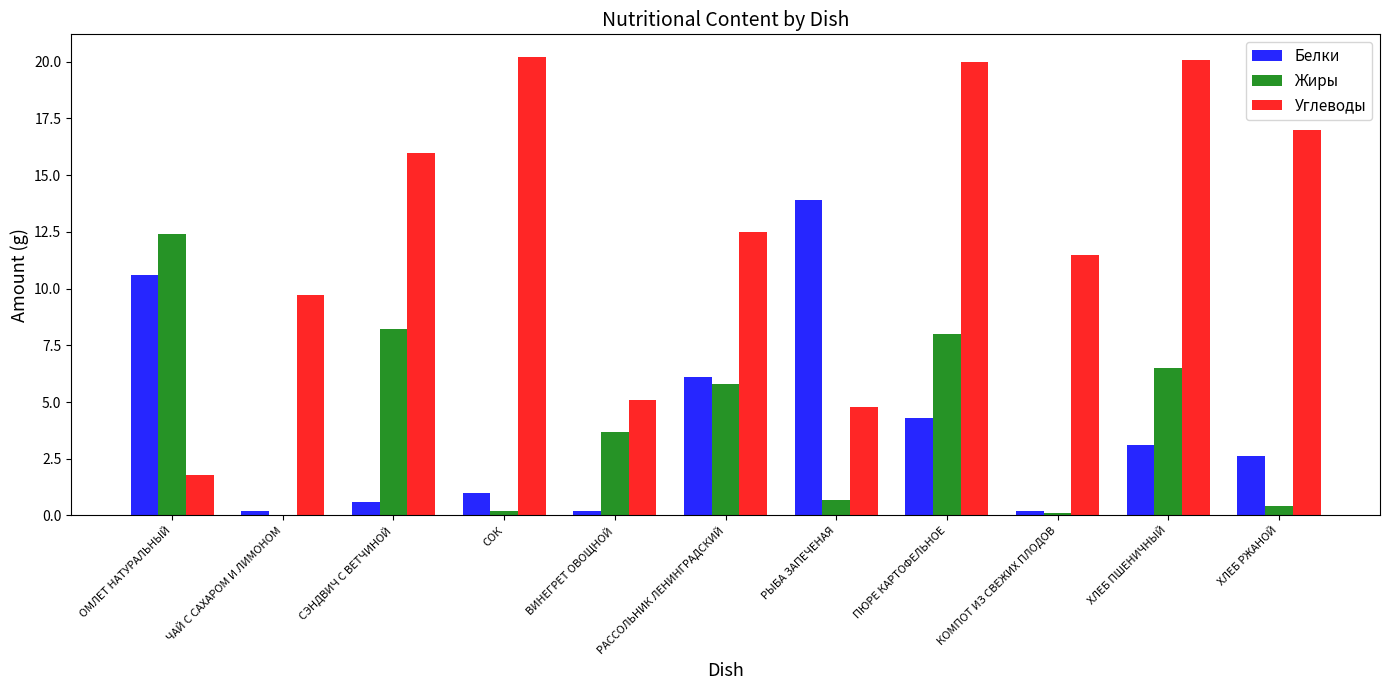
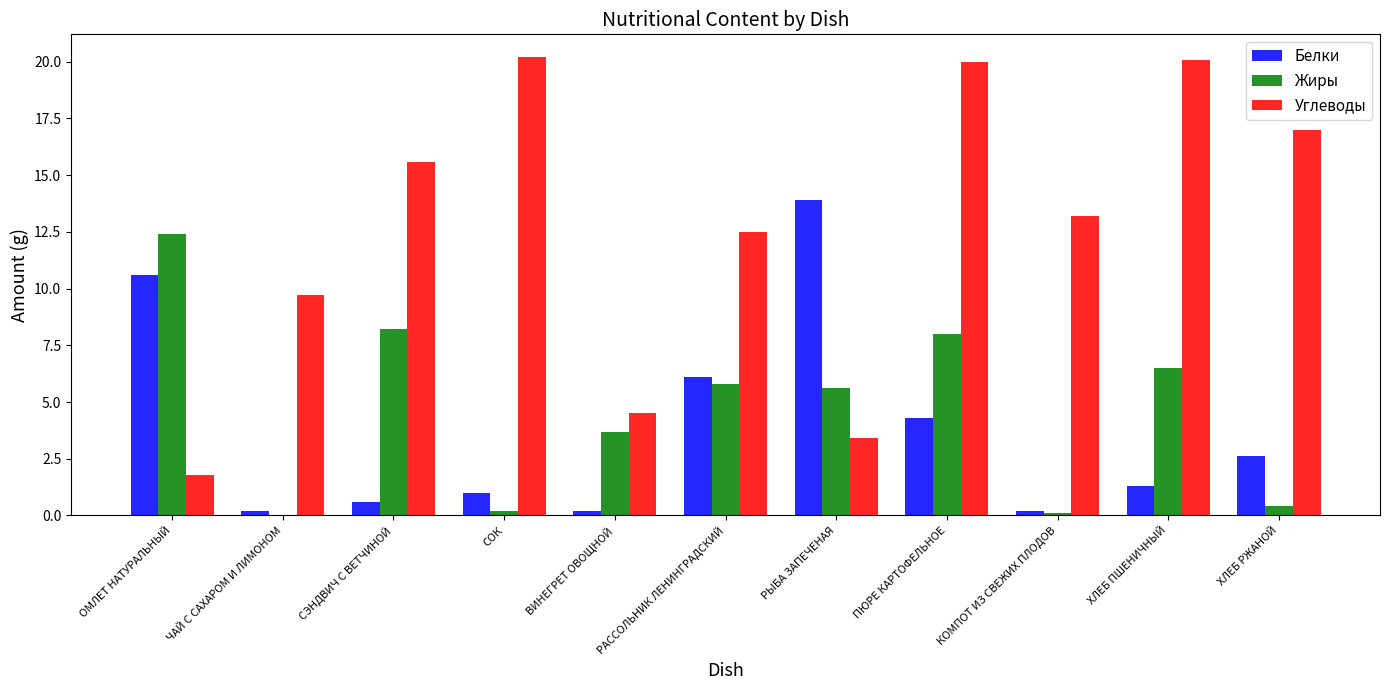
Углеводы, СЭНДВИЧ С ВЕТЧИНОЙ: 16.0 -> 15.6
Углеводы, ВИНЕГРЕТ ОВОЩНОЙ: 5.1 -> 4.5
Жиры, РЫБА ЗАПЕЧЕНАЯ: 0.7 -> 5.6
Углеводы, РЫБА ЗАПЕЧЕНАЯ: 4.8 -> 3.4
Углеводы, КОМПОТ ИЗ СВЕЖИХ ПЛОДОВ: 11.5 -> 13.2
Белки, ХЛЕБ ПШЕНИЧНЫЙ: 3.1 -> 1.3
